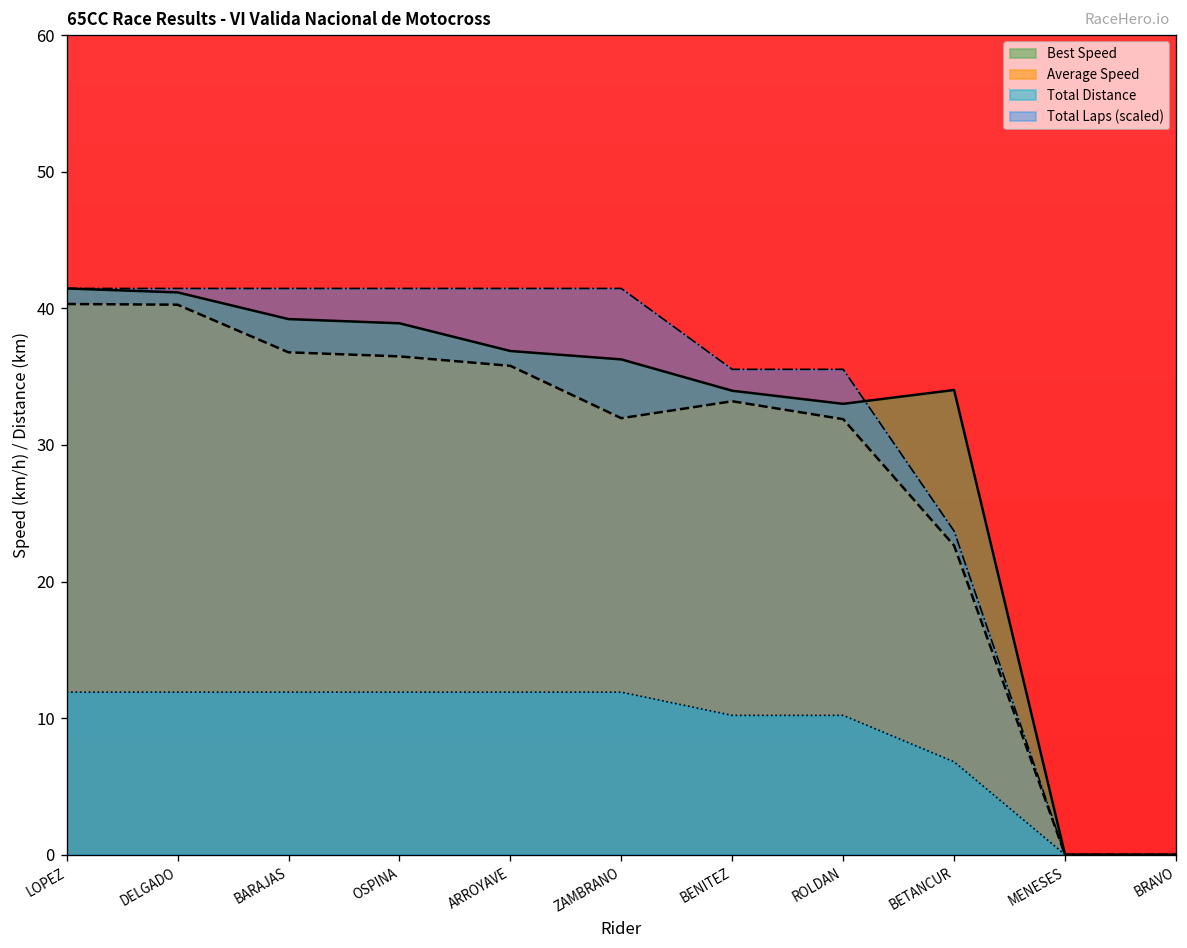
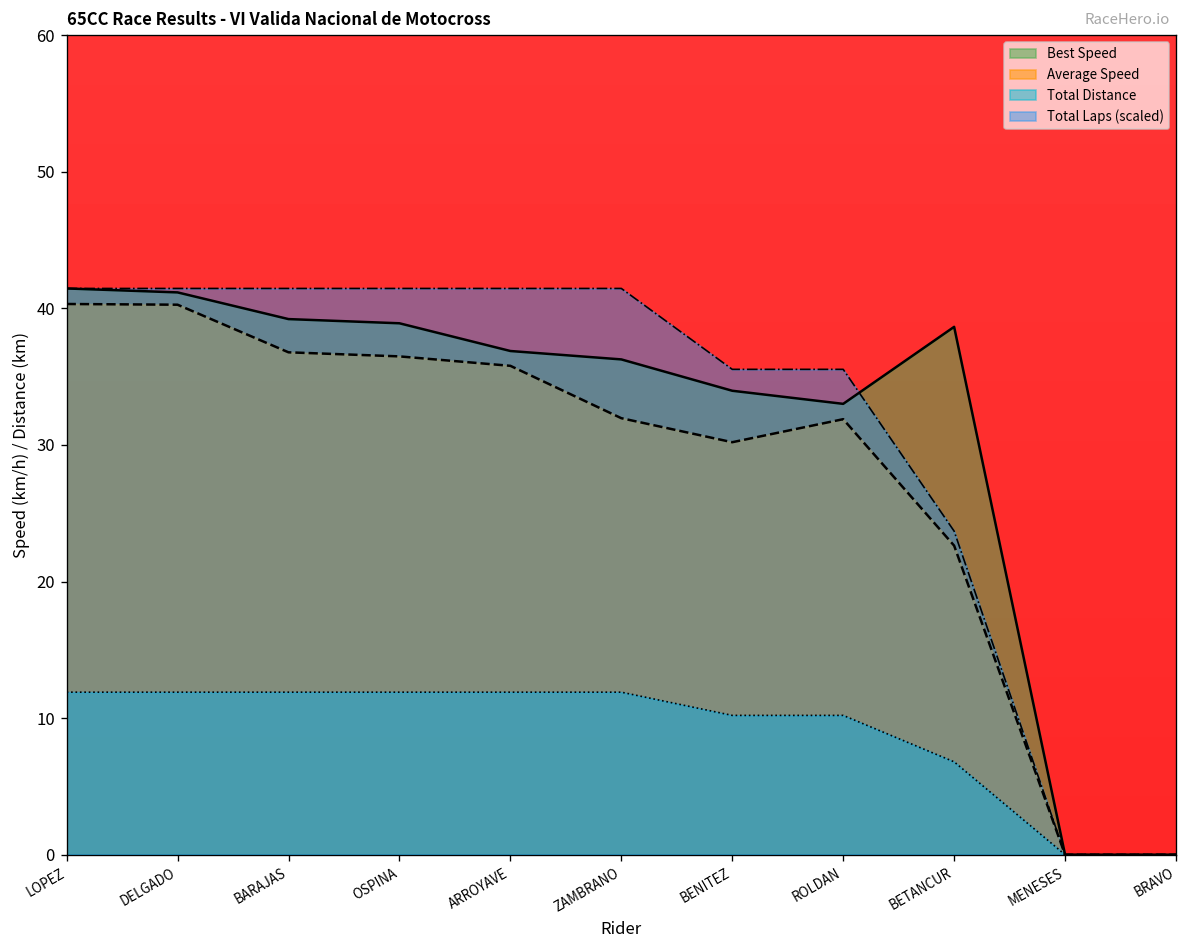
Average Speed, BENITEZ: 33.2 -> 30.2
Best Speed, BETANCUR: 34.0 -> 38.6
